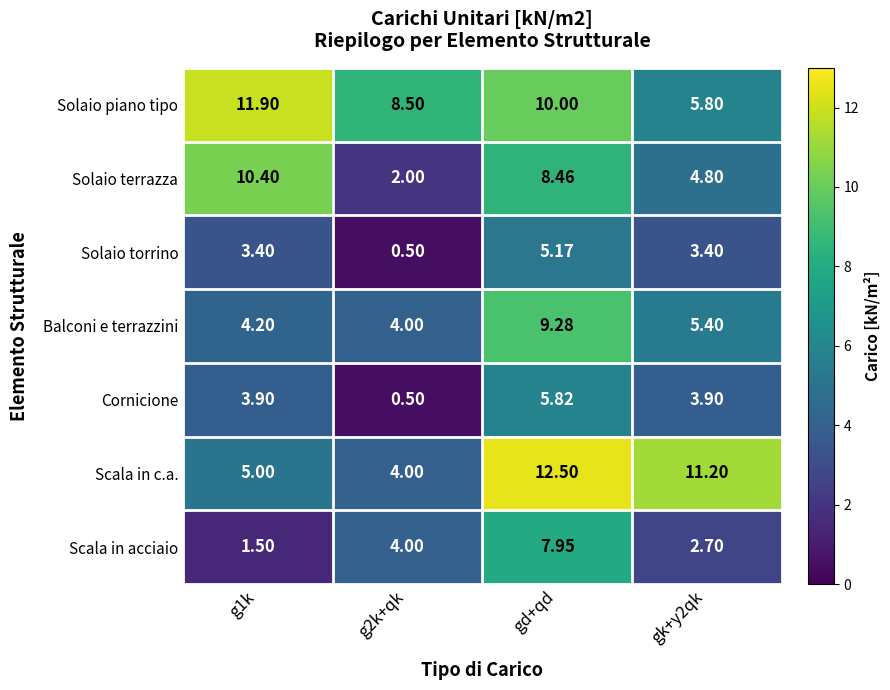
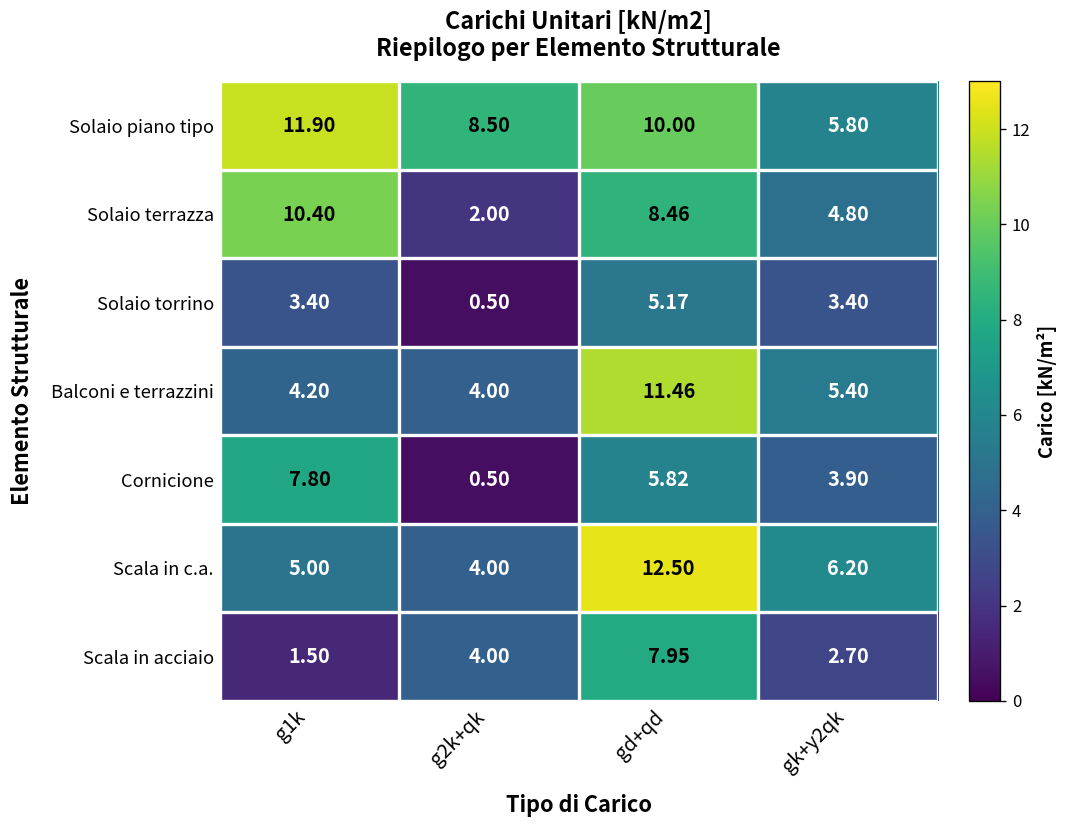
Balconi e terrazzini, gd+qd: 9.28 -> 11.46
Cornicione, g1k: 3.90 -> 7.80
Scala in c.a., gk+y2qk: 11.20 -> 6.20
